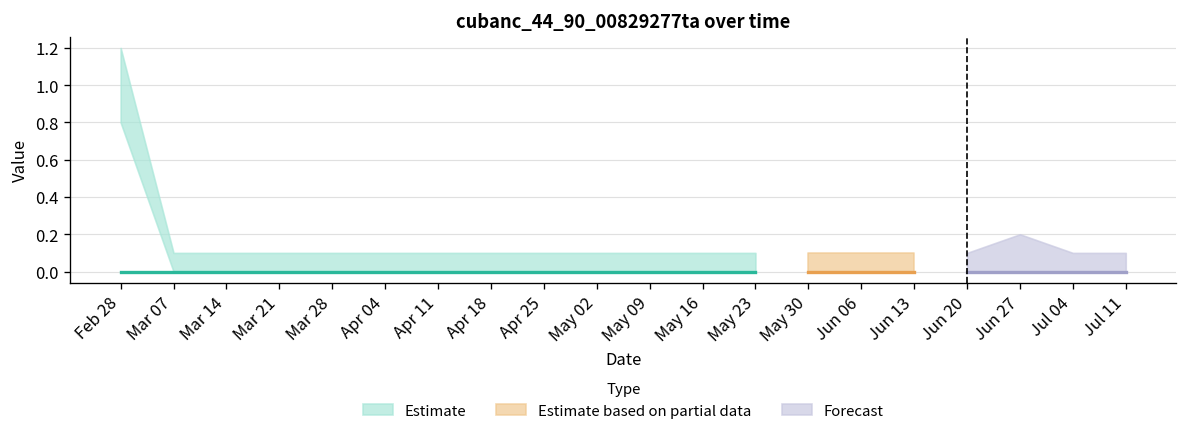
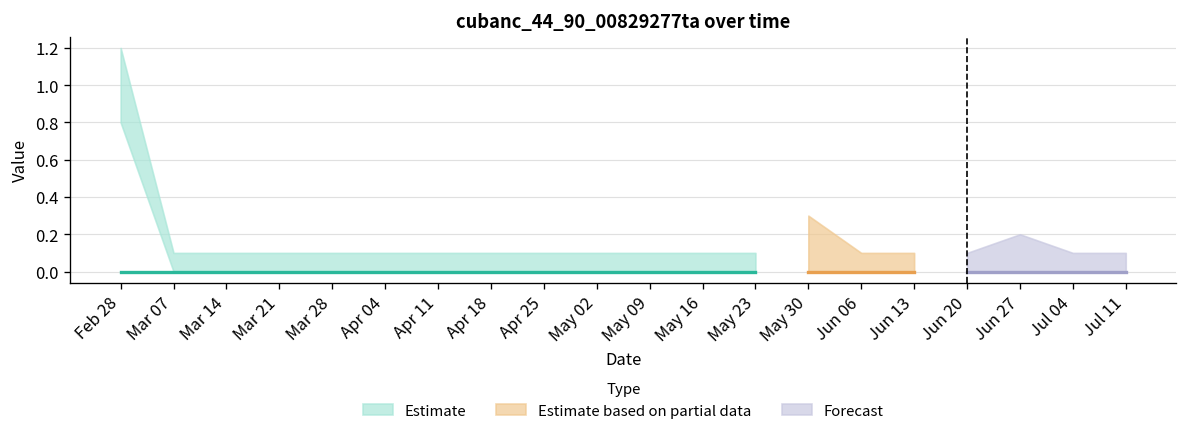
Estimate based on partial data, May 30: 0.1 -> 0.3
